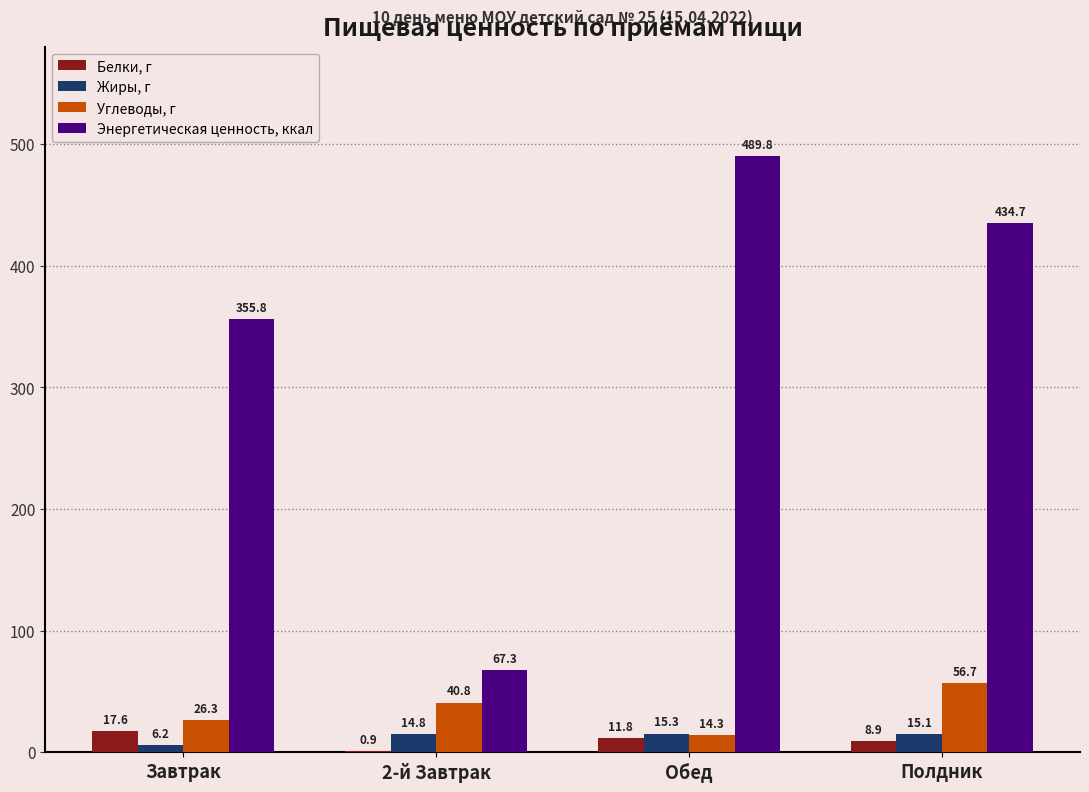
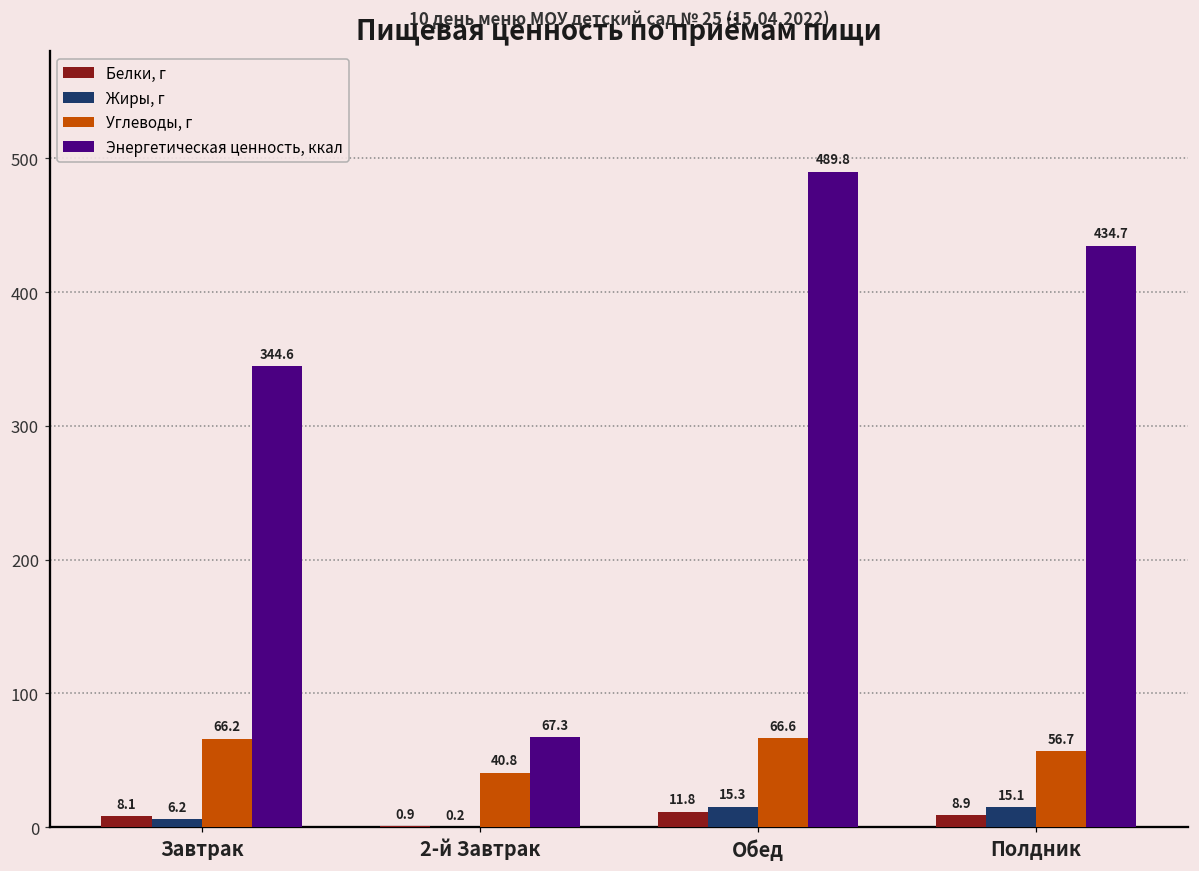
Белки, г, Завтрак: 17.6 -> 8.1
Углеводы, г, Завтрак: 26.3 -> 66.2
Энергетическая ценность, ккал, Завтрак: 355.8 -> 344.6
Жиры, г, 2-й Завтрак: 14.8 -> 0.2
Углеводы, г, Обед: 14.3 -> 66.6
